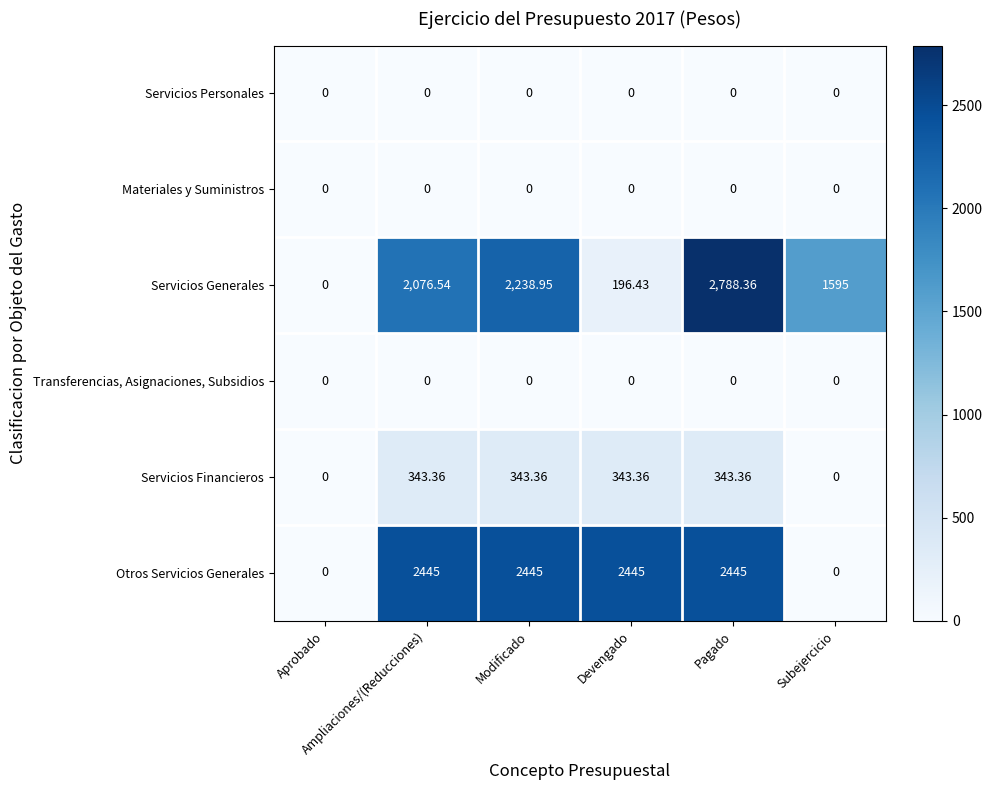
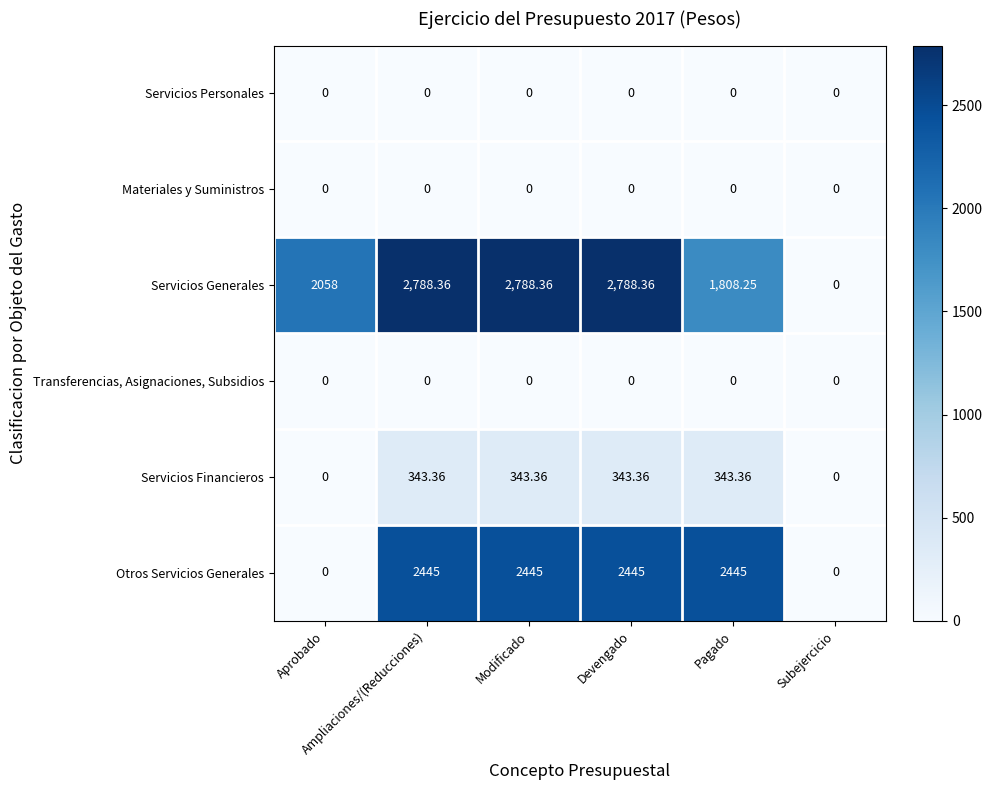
Servicios Generales, Aprobado: 0 -> 2058
Servicios Generales, Ampliaciones/(Reducciones): 2,076.54 -> 2,788.36
Servicios Generales, Modificado: 2,238.95 -> 2,788.36
Servicios Generales, Devengado: 196.43 -> 2,788.36
Servicios Generales, Pagado: 2,788.36 -> 1,808.25
Servicios Generales, Subejercicio: 1595 -> 0
